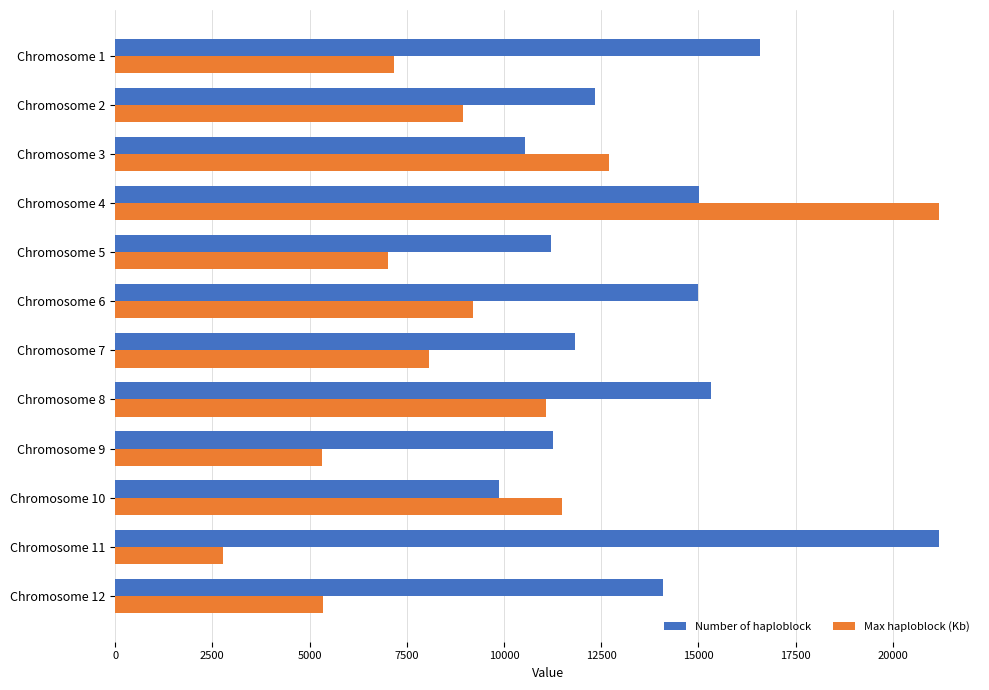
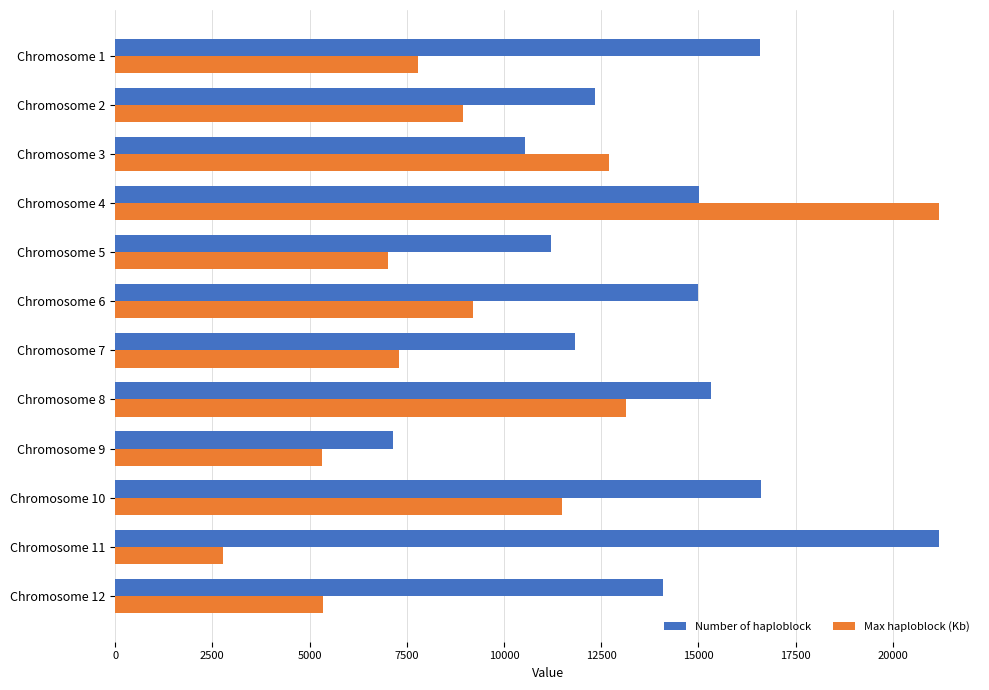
Max haploblock (Kb), Chromosome 1: 7200 -> 7800
Max haploblock (Kb), Chromosome 7: 8100 -> 7300
Max haploblock (Kb), Chromosome 8: 11100 -> 13200
Number of haploblock, Chromosome 9: 11300 -> 7200
Number of haploblock, Chromosome 10: 9900 -> 16600
